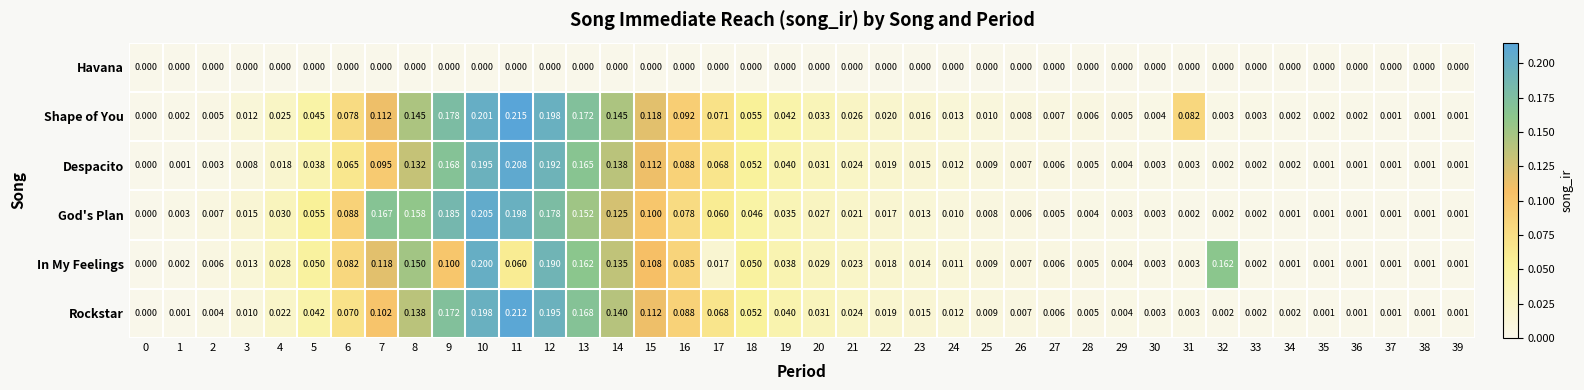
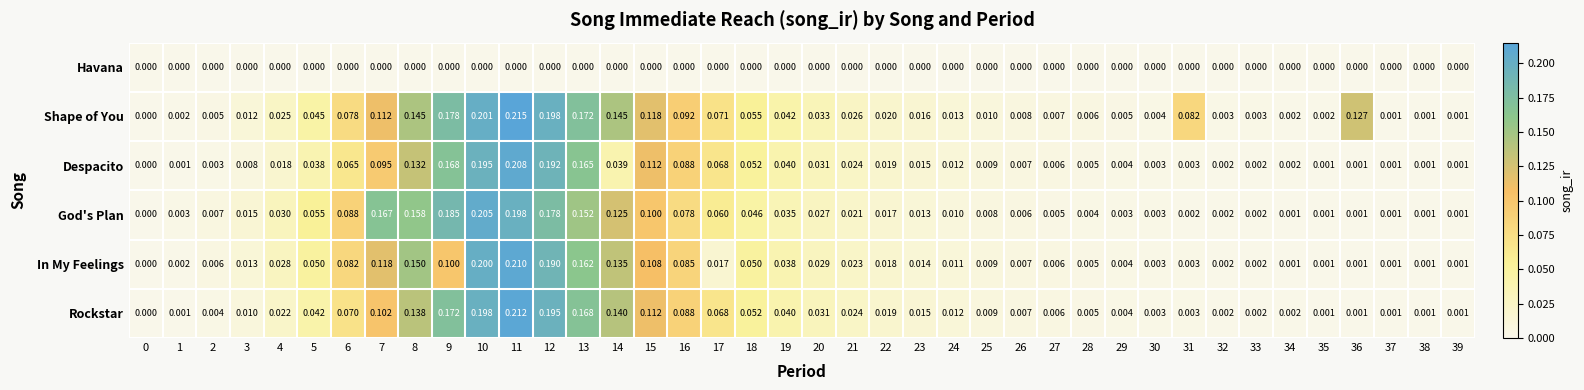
Shape of You, 36: 0.002 -> 0.127
Despacito, 14: 0.138 -> 0.039
In My Feelings, 11: 0.060 -> 0.210
In My Feelings, 32: 0.162 -> 0.002
